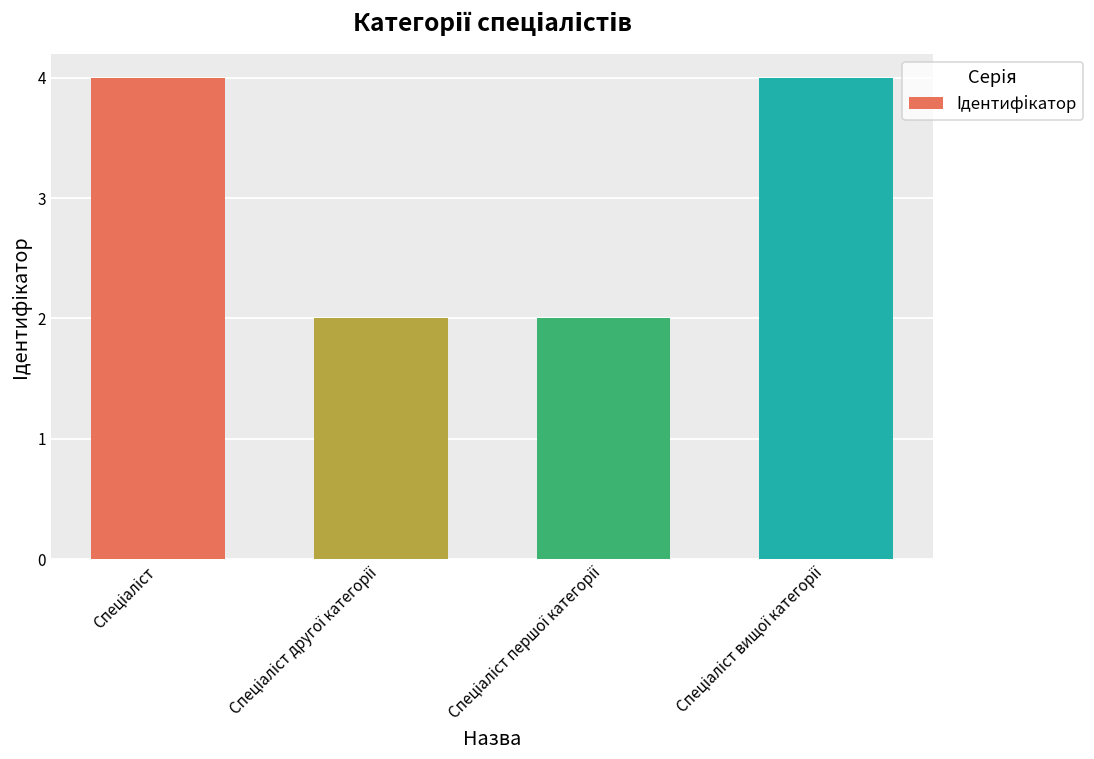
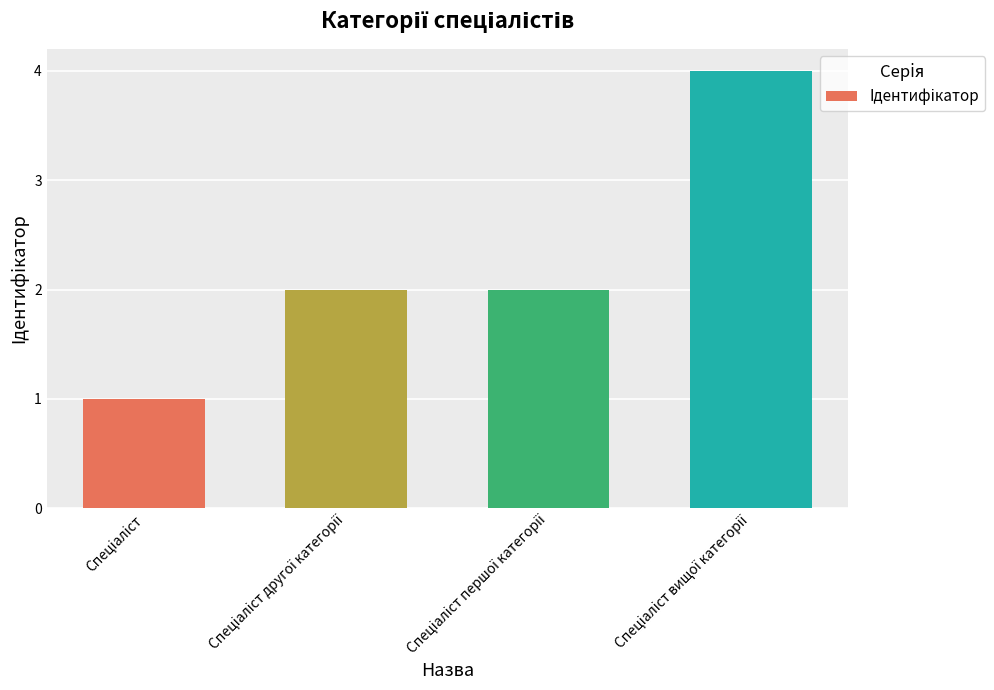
Спеціаліст: 4 -> 1
